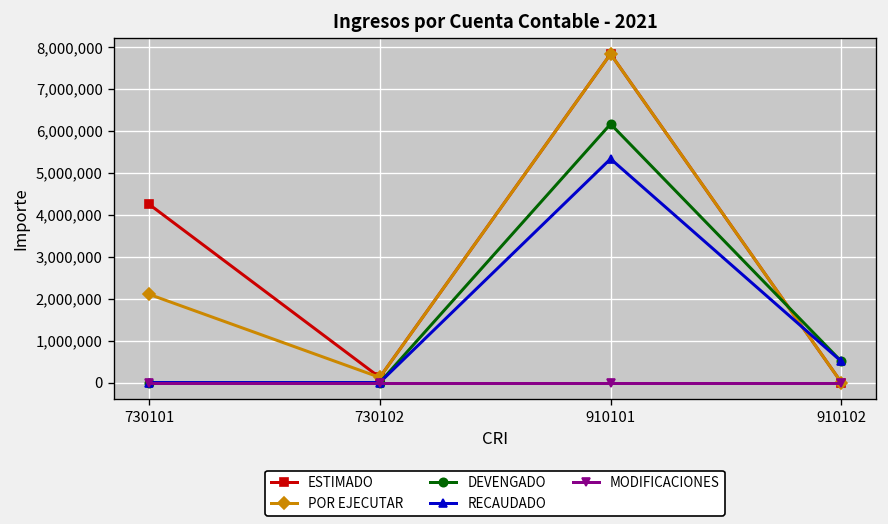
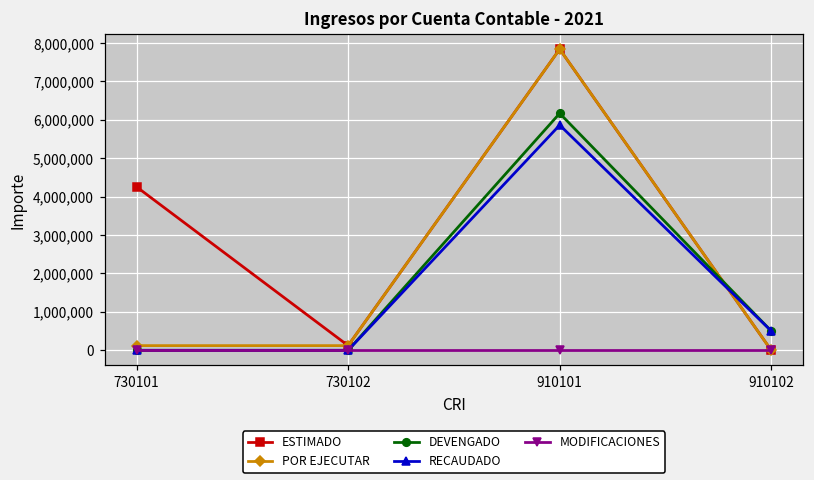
POR EJECUTAR, 730101: 2,100,000 -> 100,000
RECAUDADO, 910101: 5,300,000 -> 5,900,000
